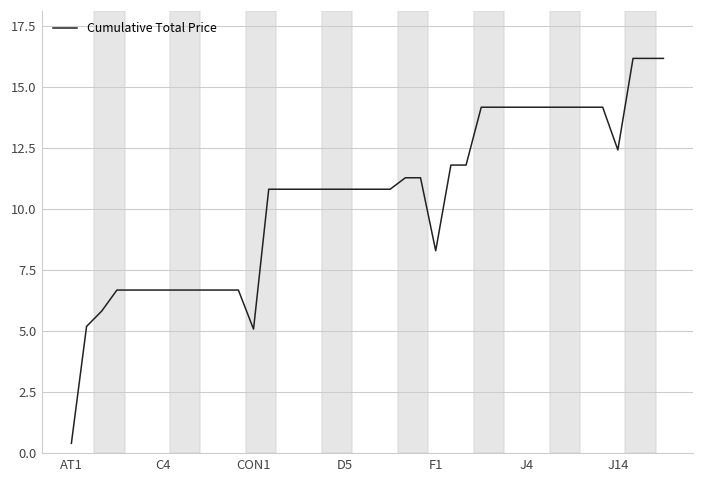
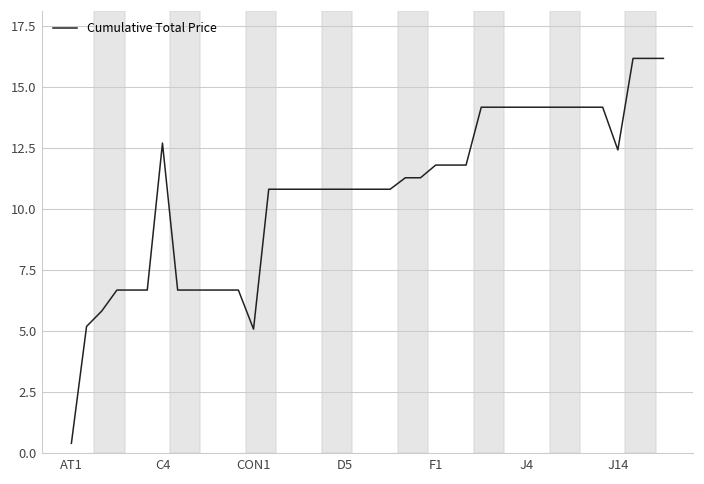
C4: 6.7 -> 12.7
F1: 8.3 -> 11.8
